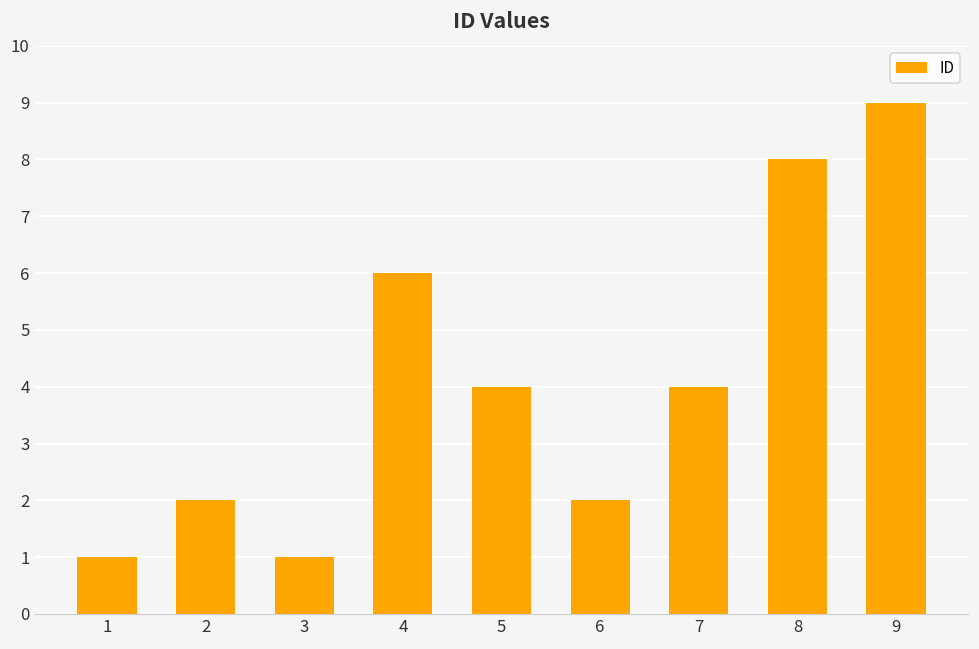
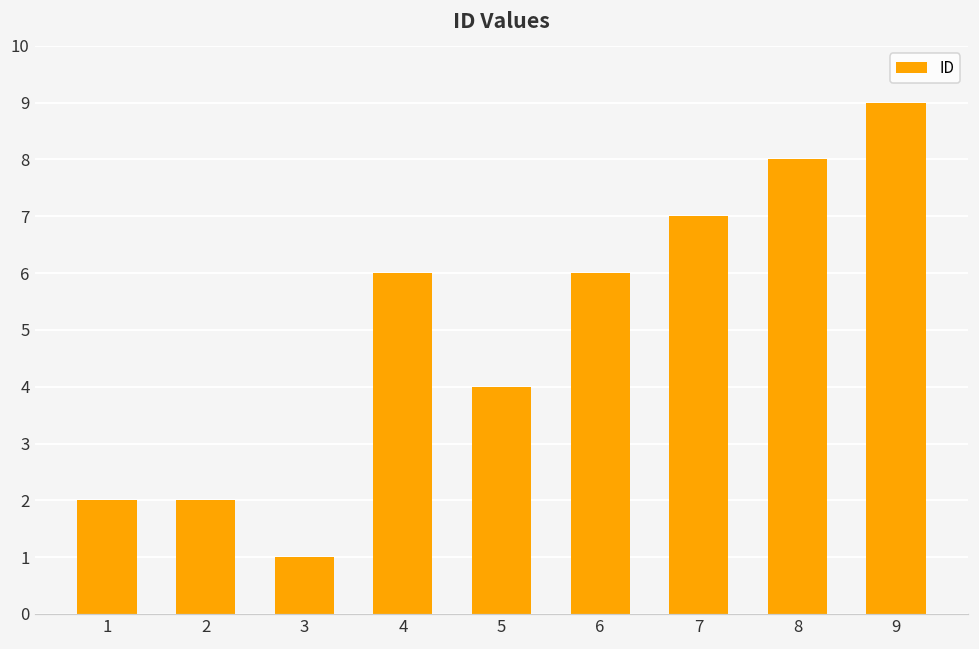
1: 1 -> 2
6: 2 -> 6
7: 4 -> 7
